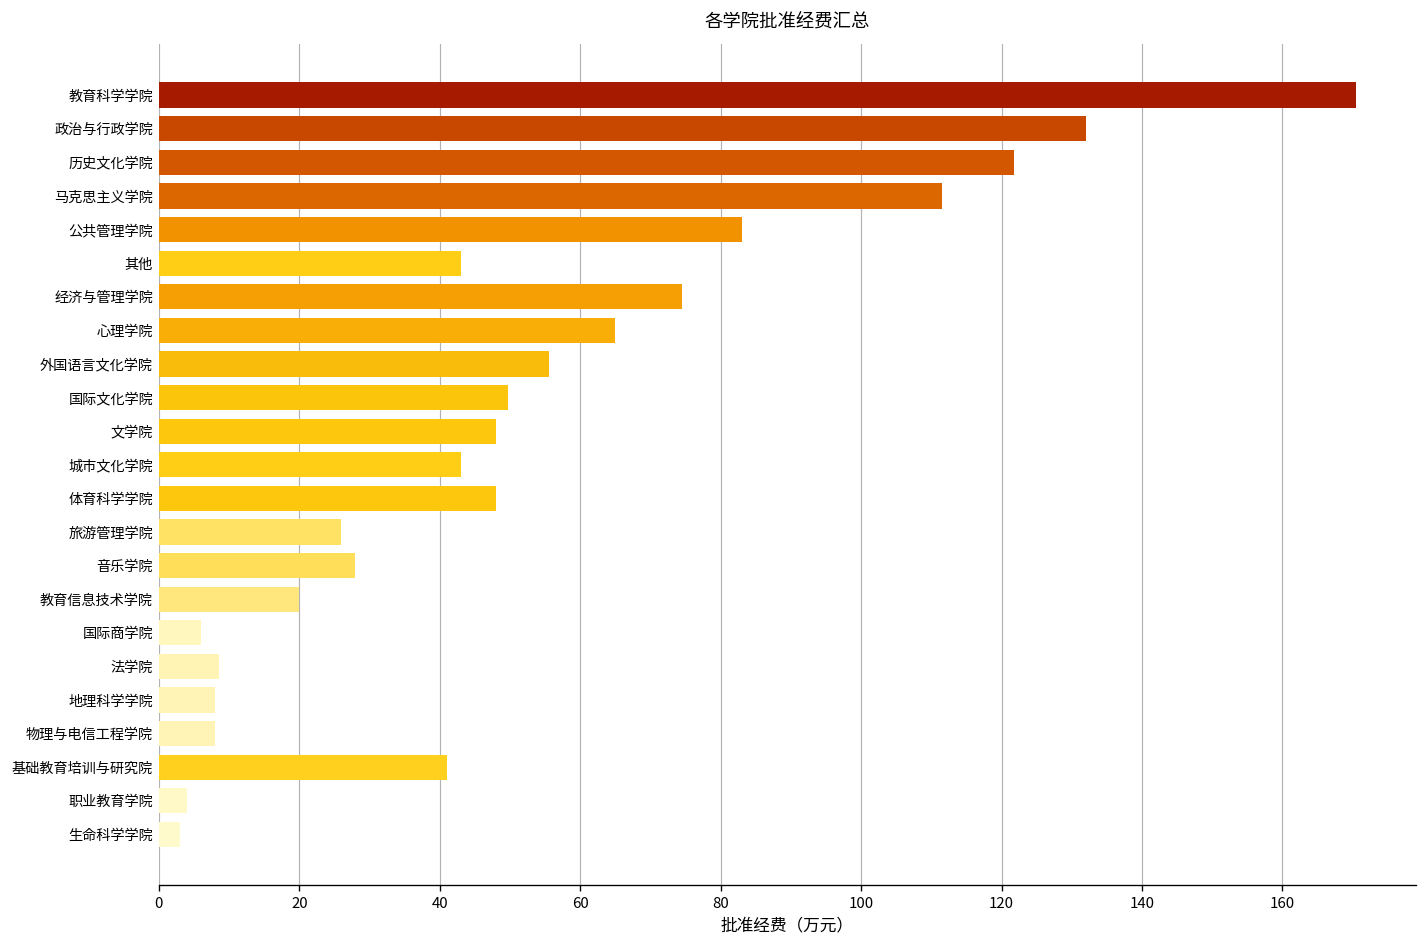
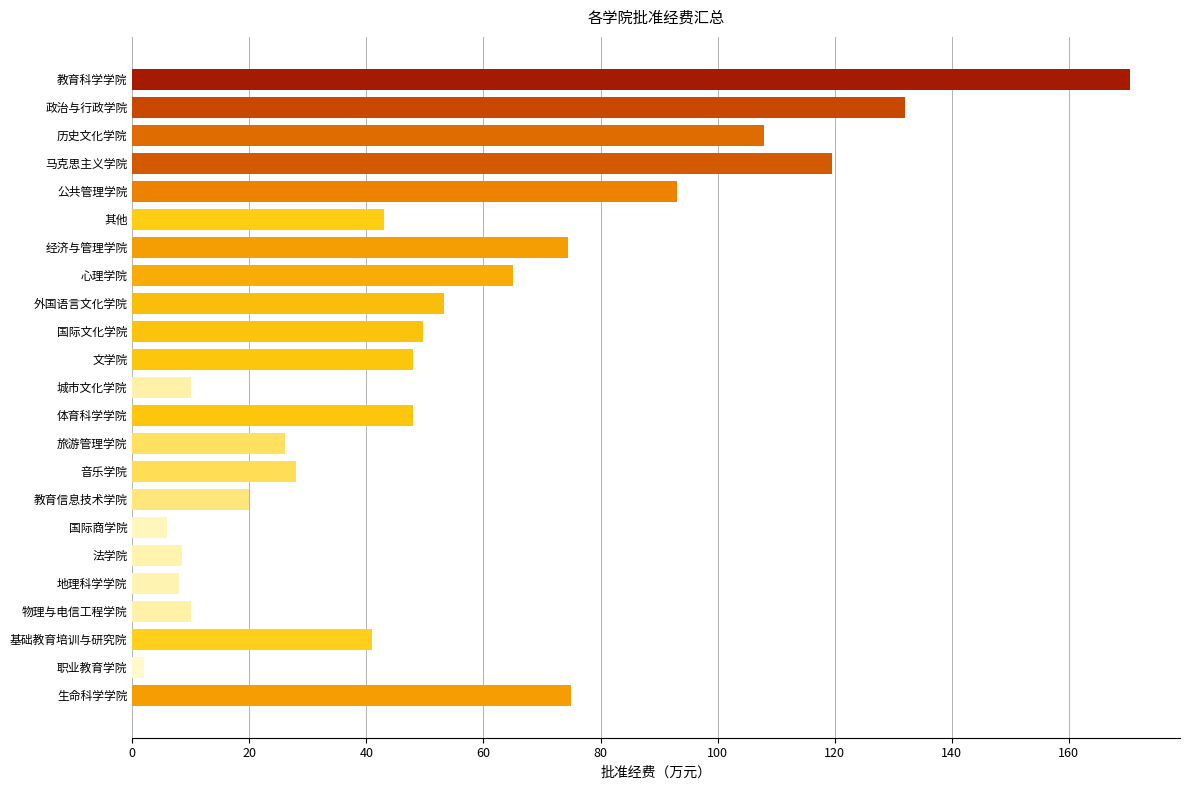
历史文化学院: 122 -> 108
马克思主义学院: 112 -> 120
公共管理学院: 83 -> 93
外国语言文化学院: 56 -> 53
城市文化学院: 43 -> 10
物理与电信工程学院: 8 -> 10
职业教育学院: 4 -> 2
生命科学学院: 3 -> 75
